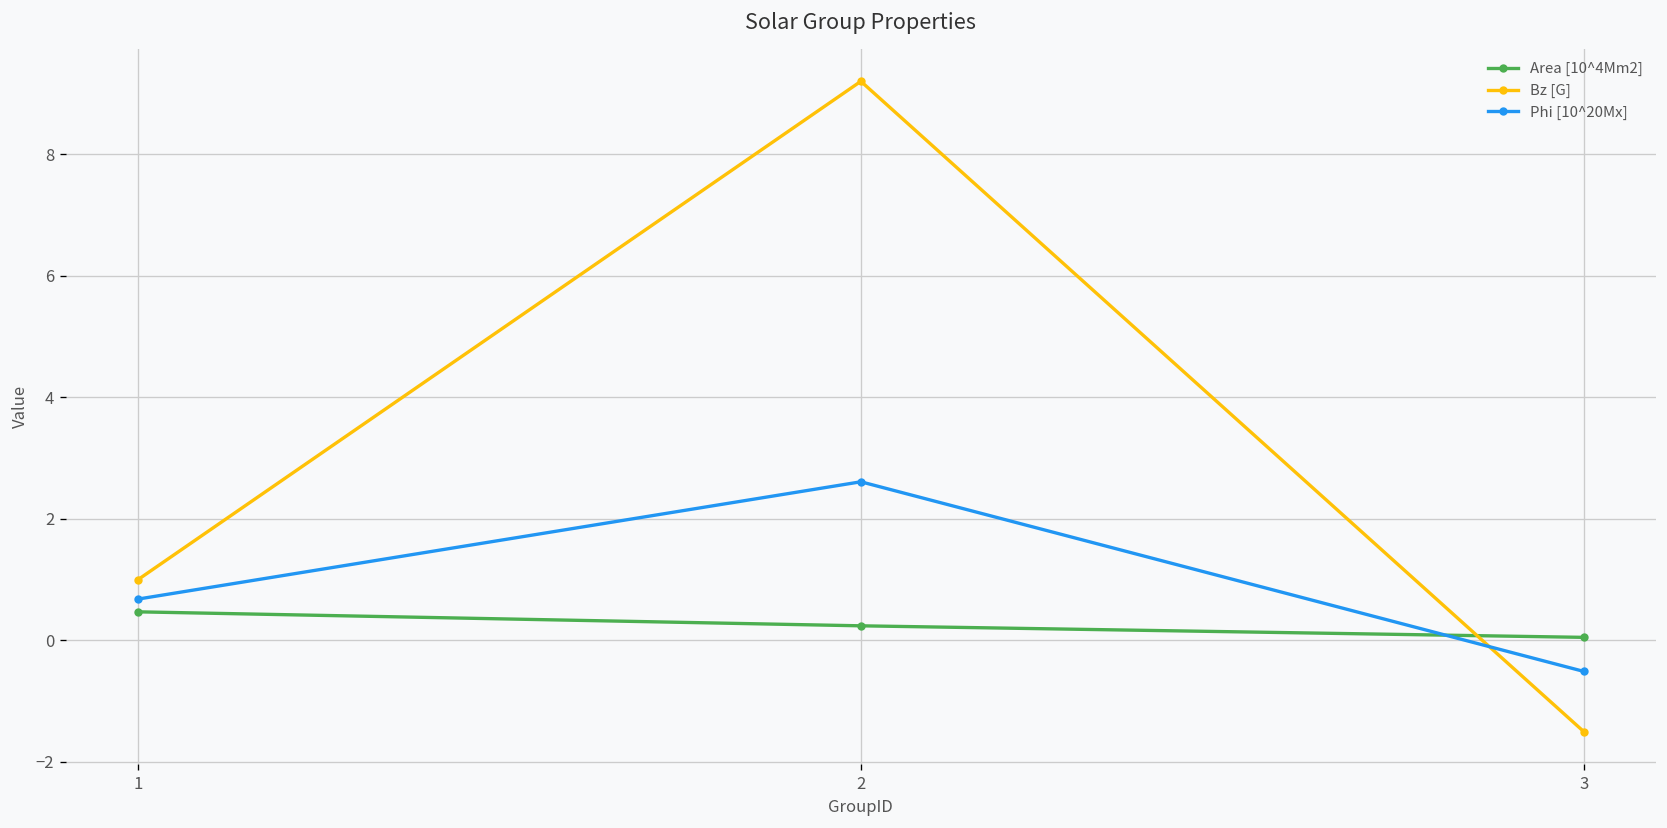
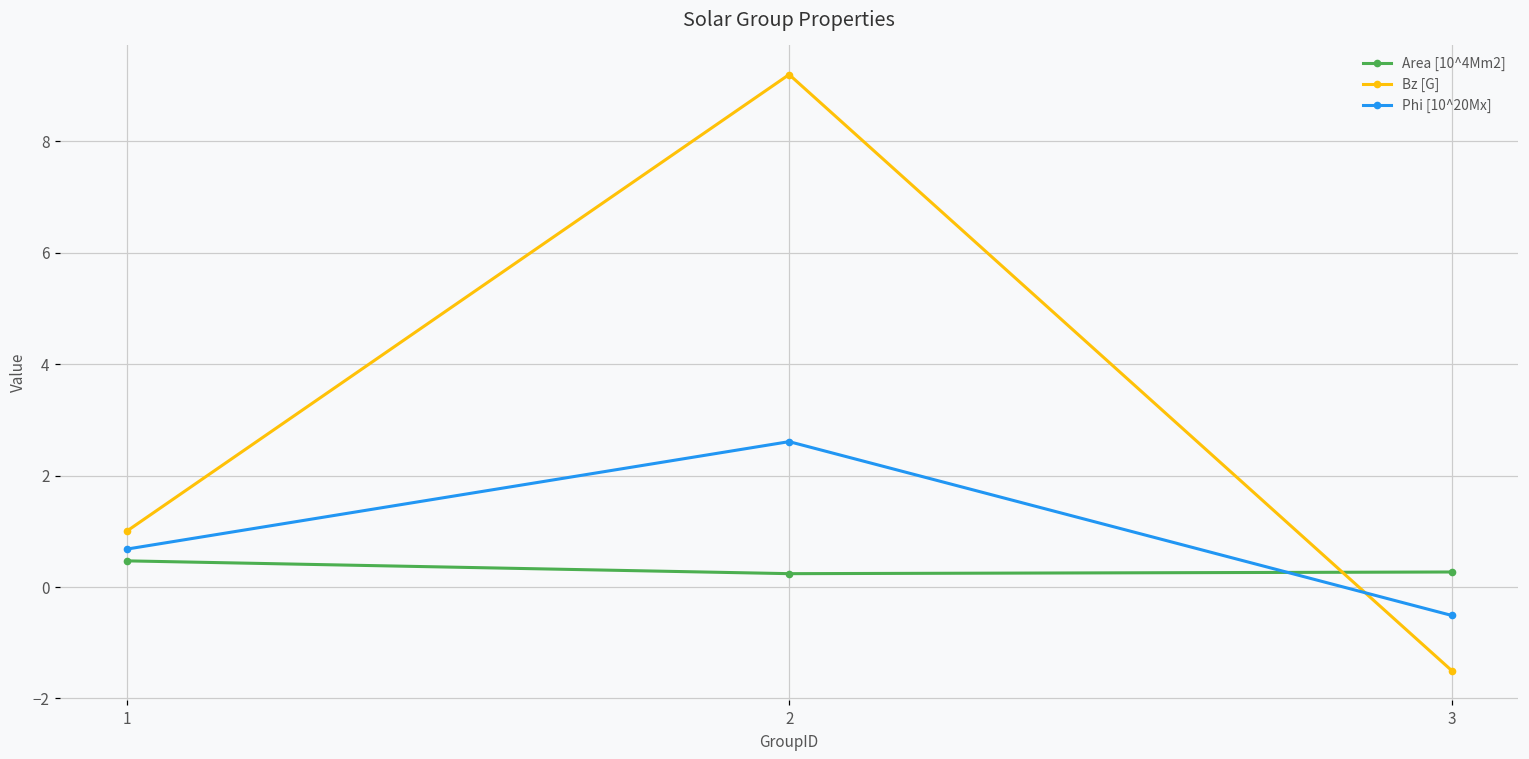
Area [10^4Mm2], 3: 0.1 -> 0.3
